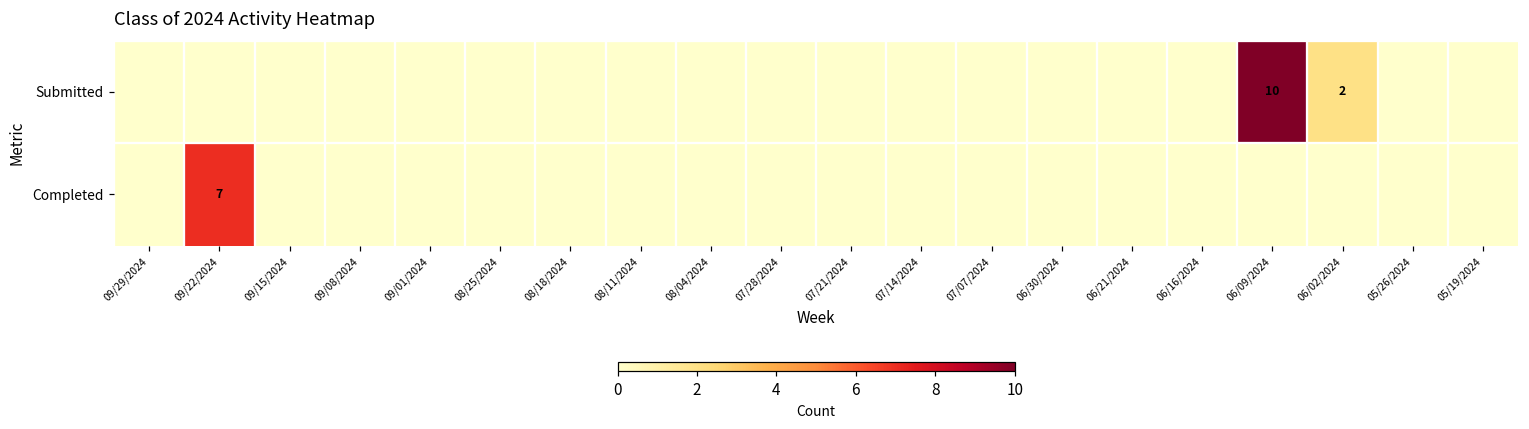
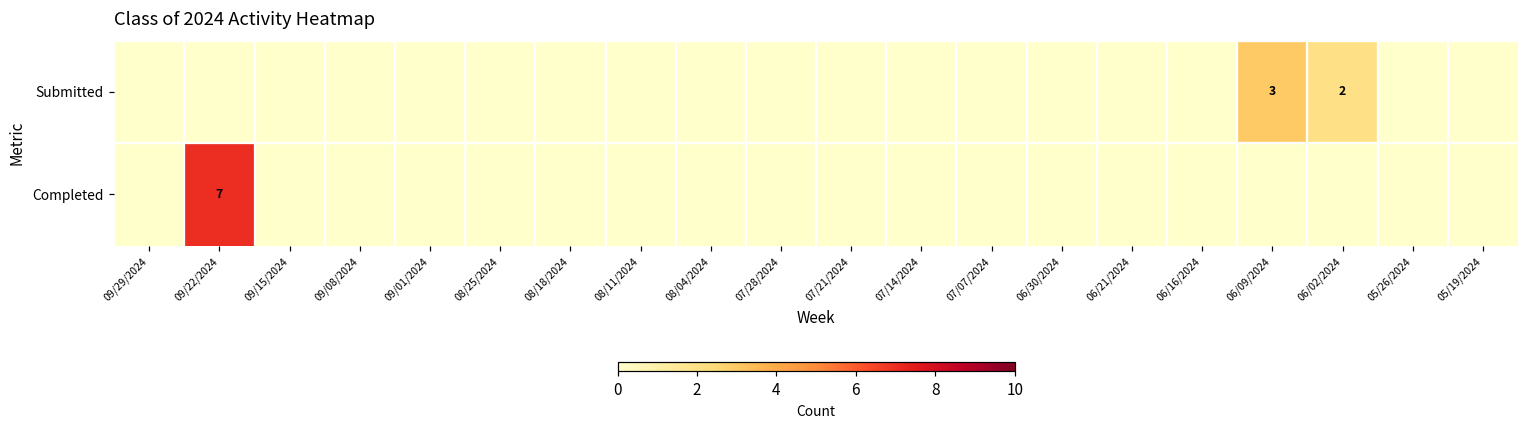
Submitted, 06/09/2024: 10 -> 3
